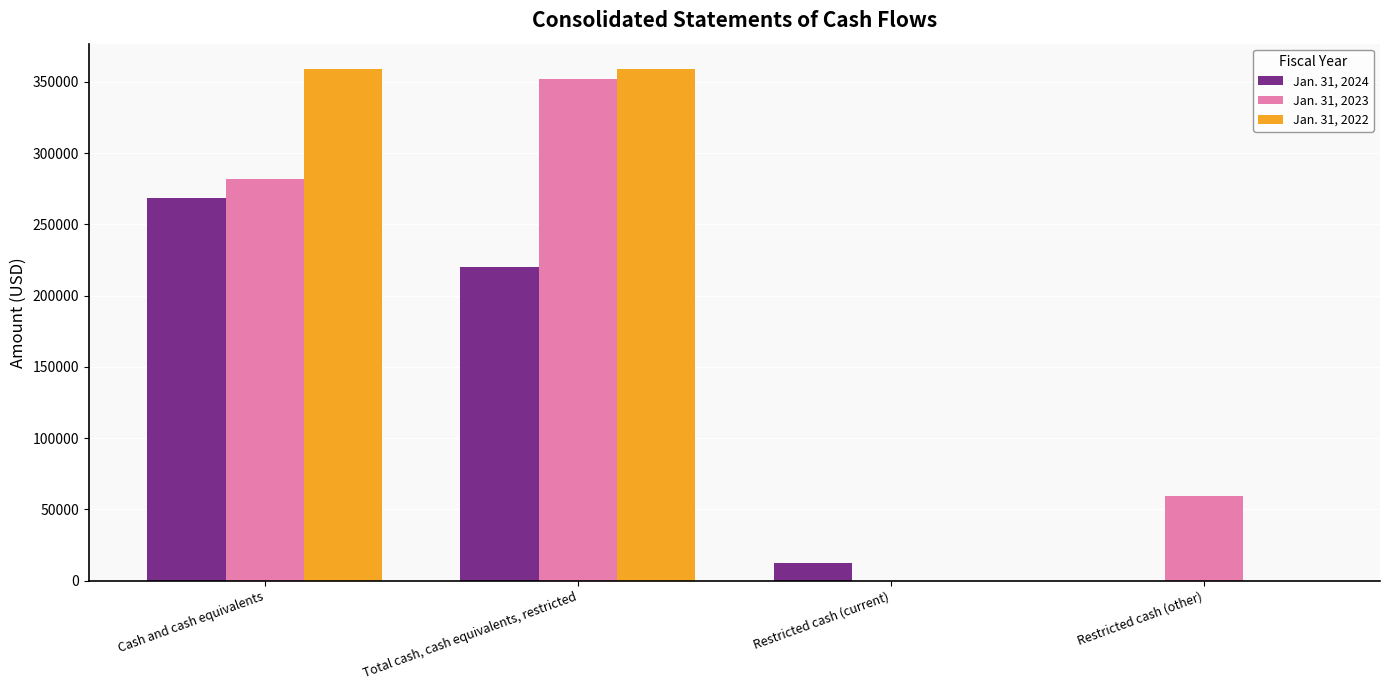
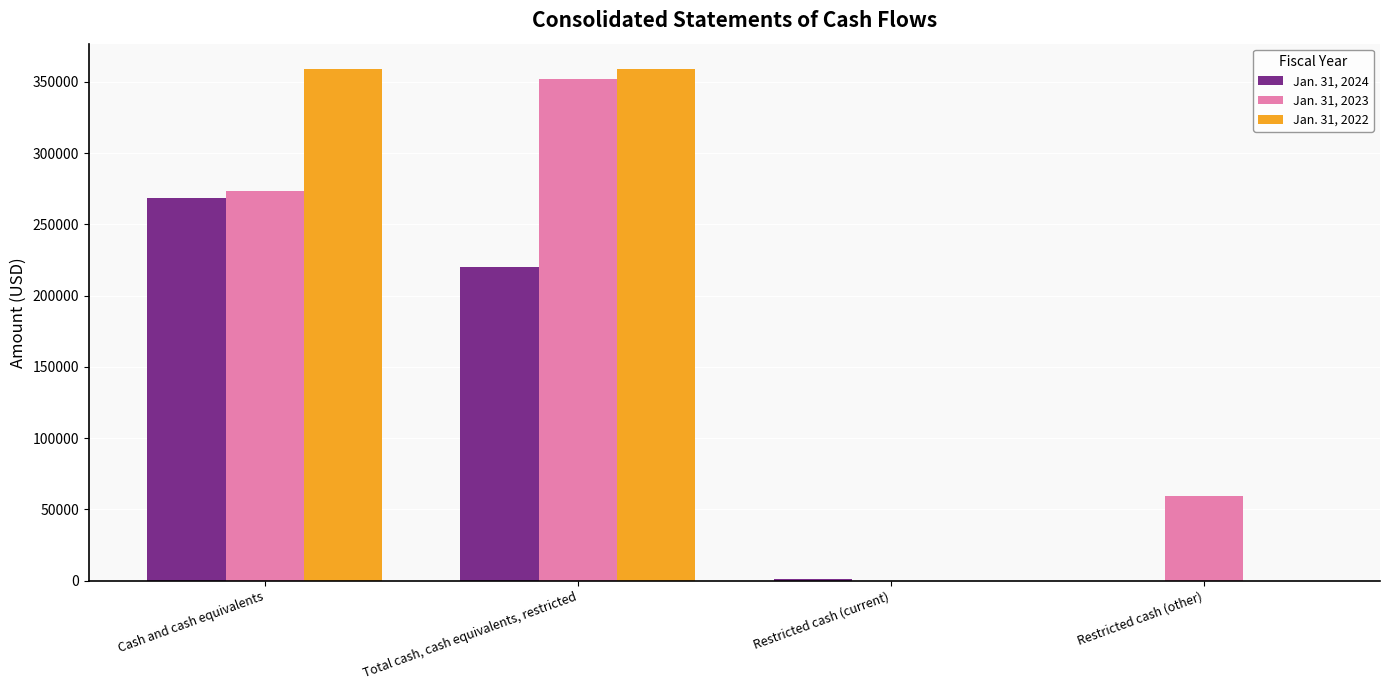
Jan. 31, 2023, Cash and cash equivalents: 282000 -> 273000
Jan. 31, 2024, Restricted cash (current): 12000 -> 1000
